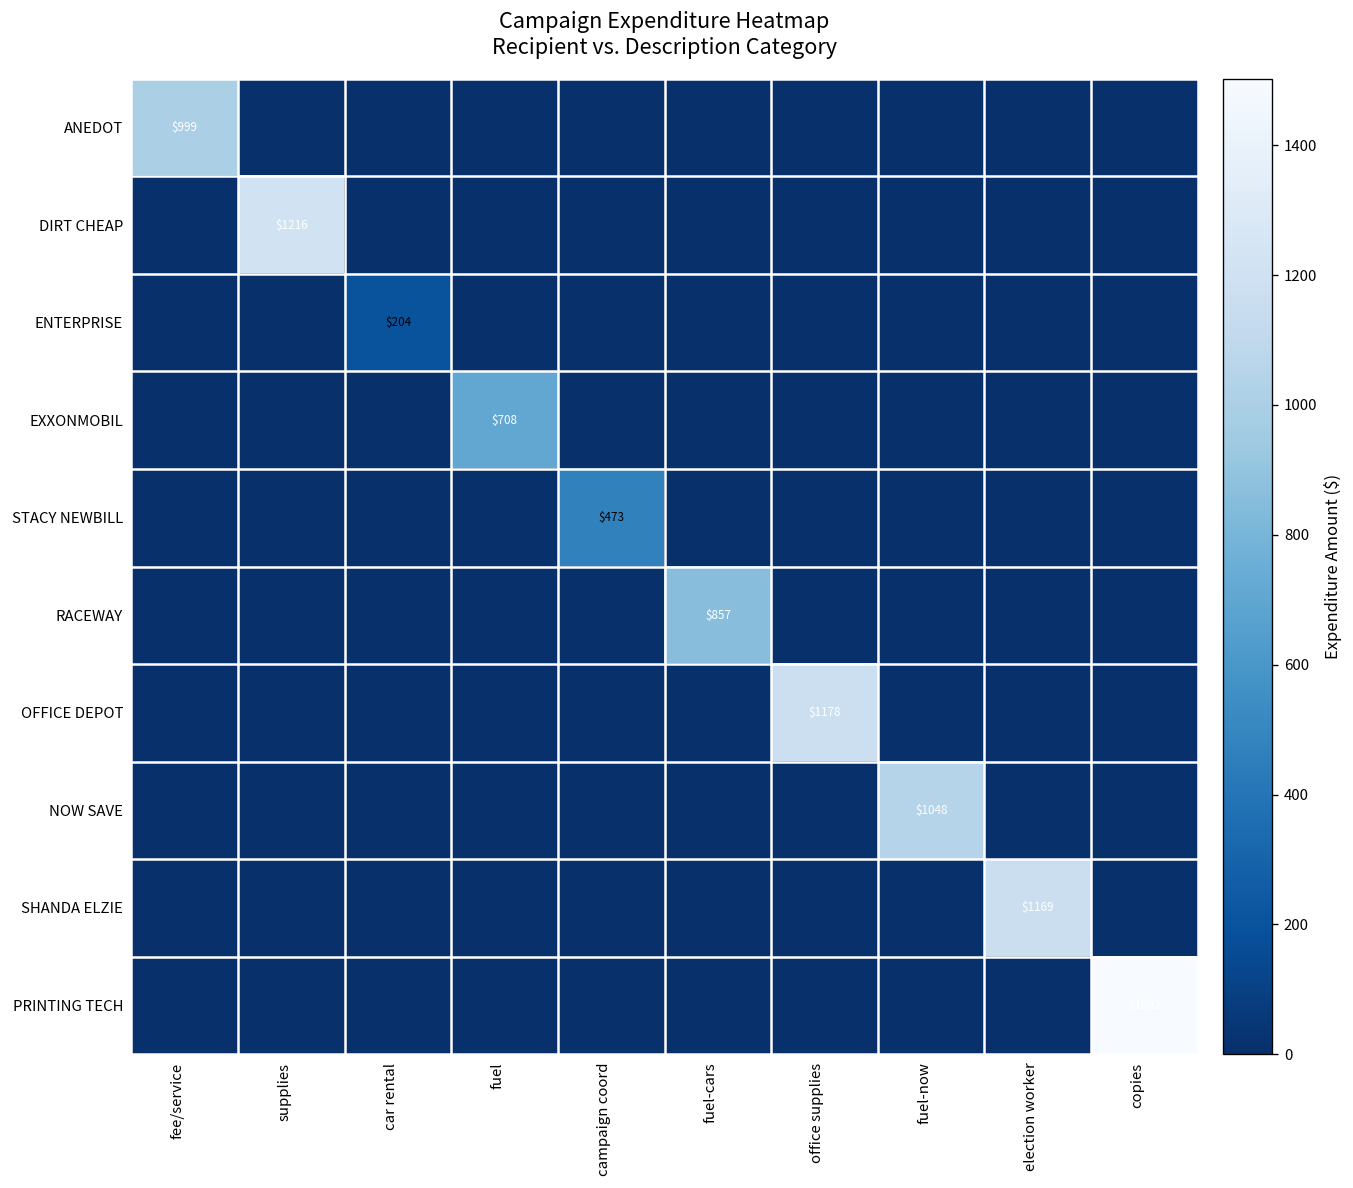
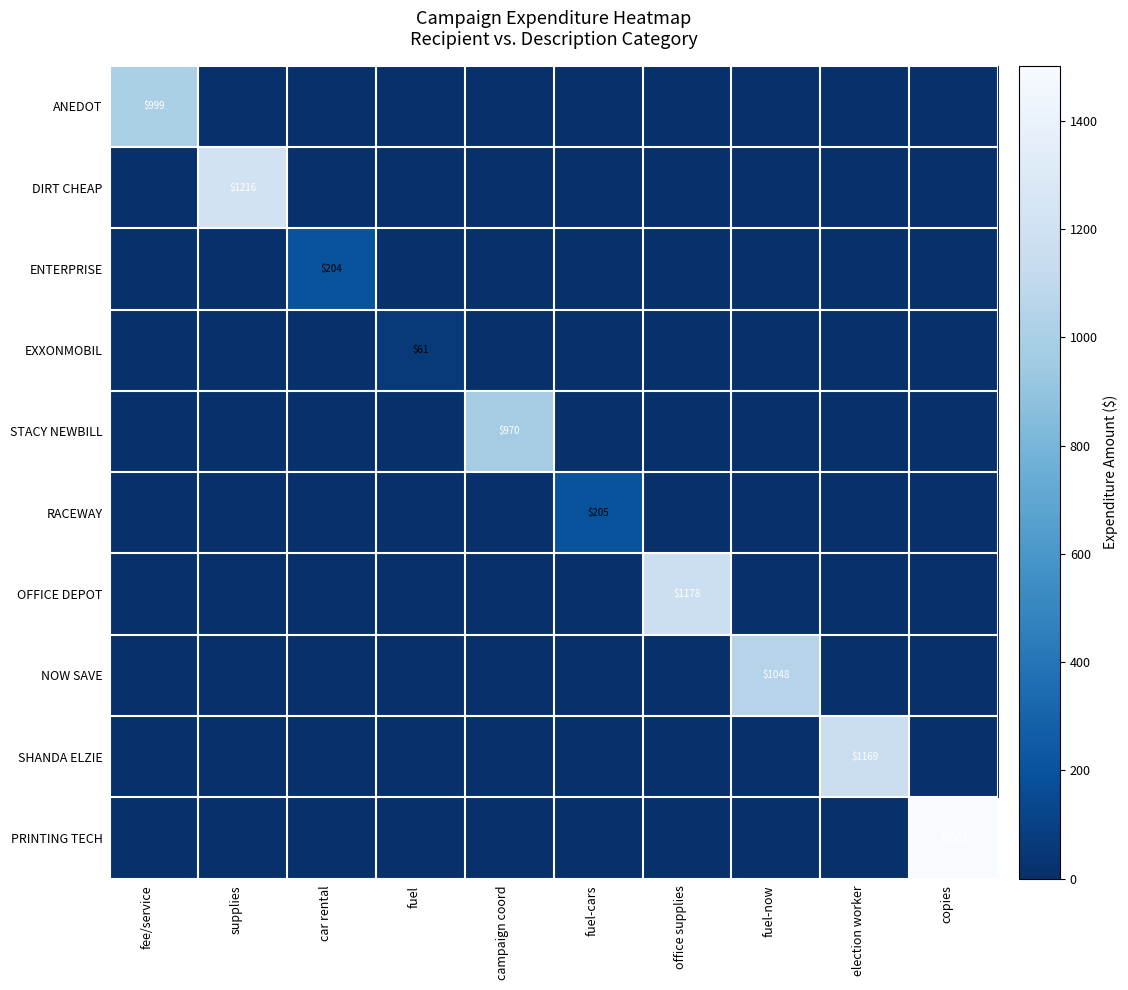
EXXONMOBIL, fuel: $708 -> $61
STACY NEWBILL, campaign coord: $473 -> $970
RACEWAY, fuel-cars: $857 -> $205
